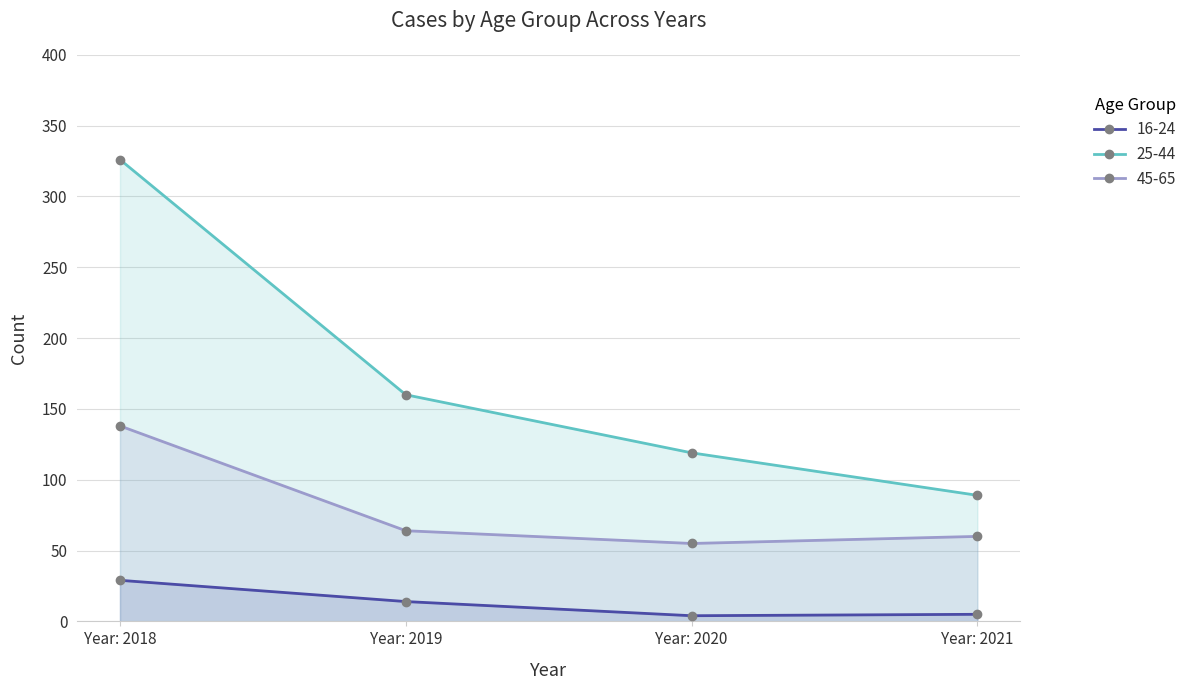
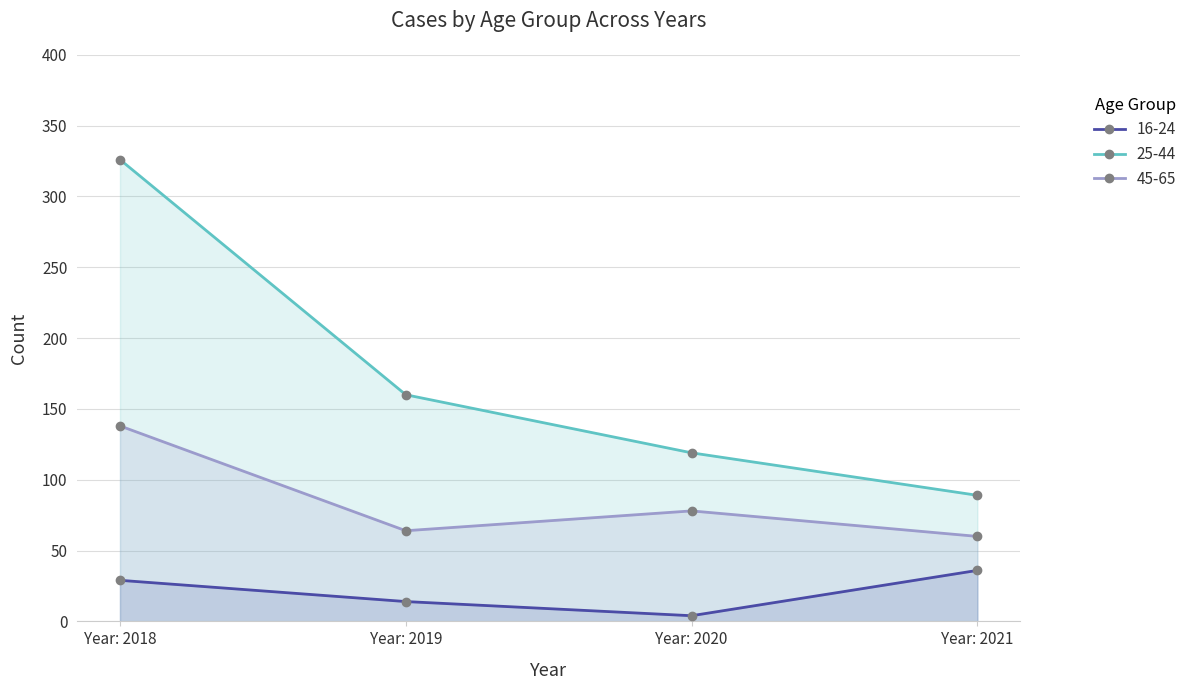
45-65, Year: 2020: 55 -> 78
16-24, Year: 2021: 5 -> 36
